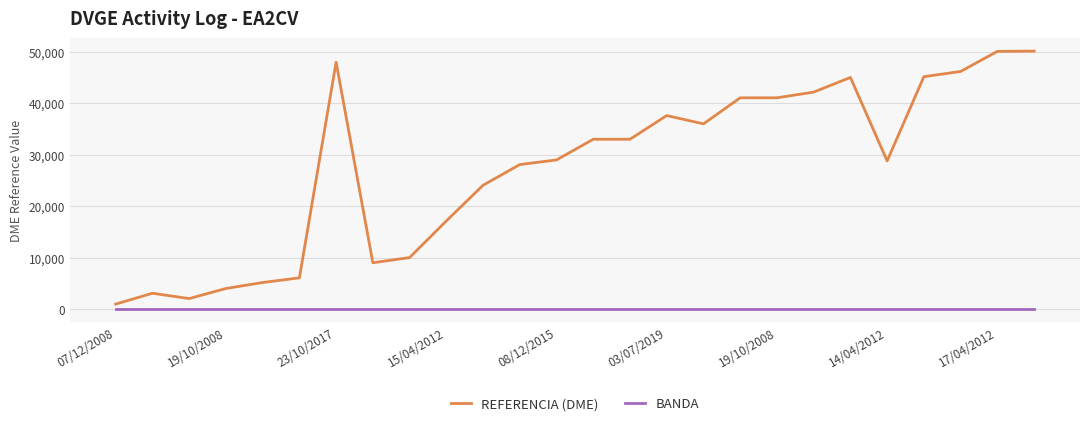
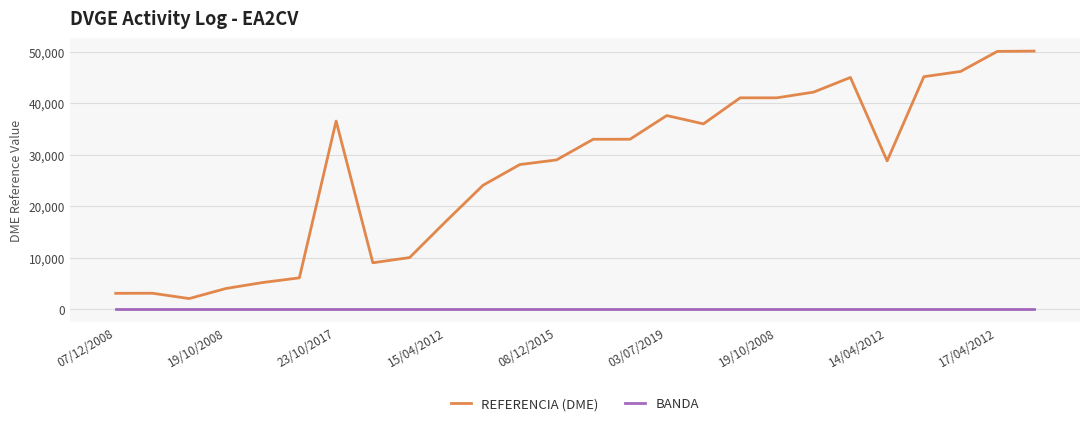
REFERENCIA (DME), 07/12/2008: 1,000 -> 3,000
REFERENCIA (DME), 23/10/2017: 48,000 -> 37,000
